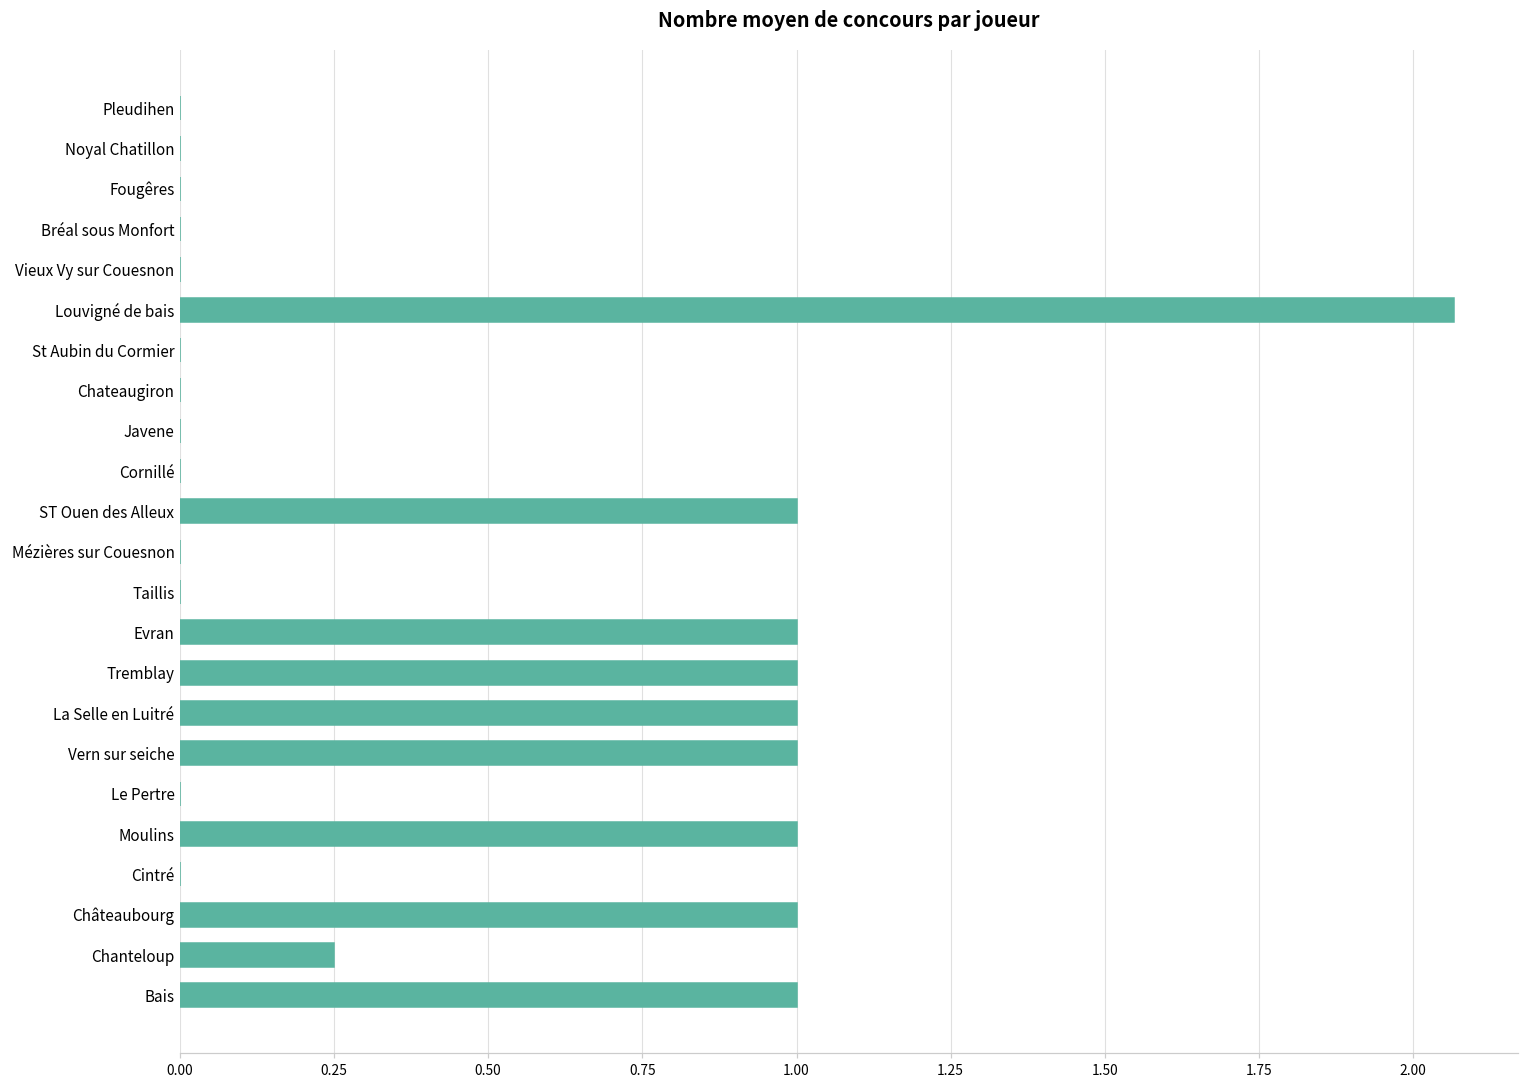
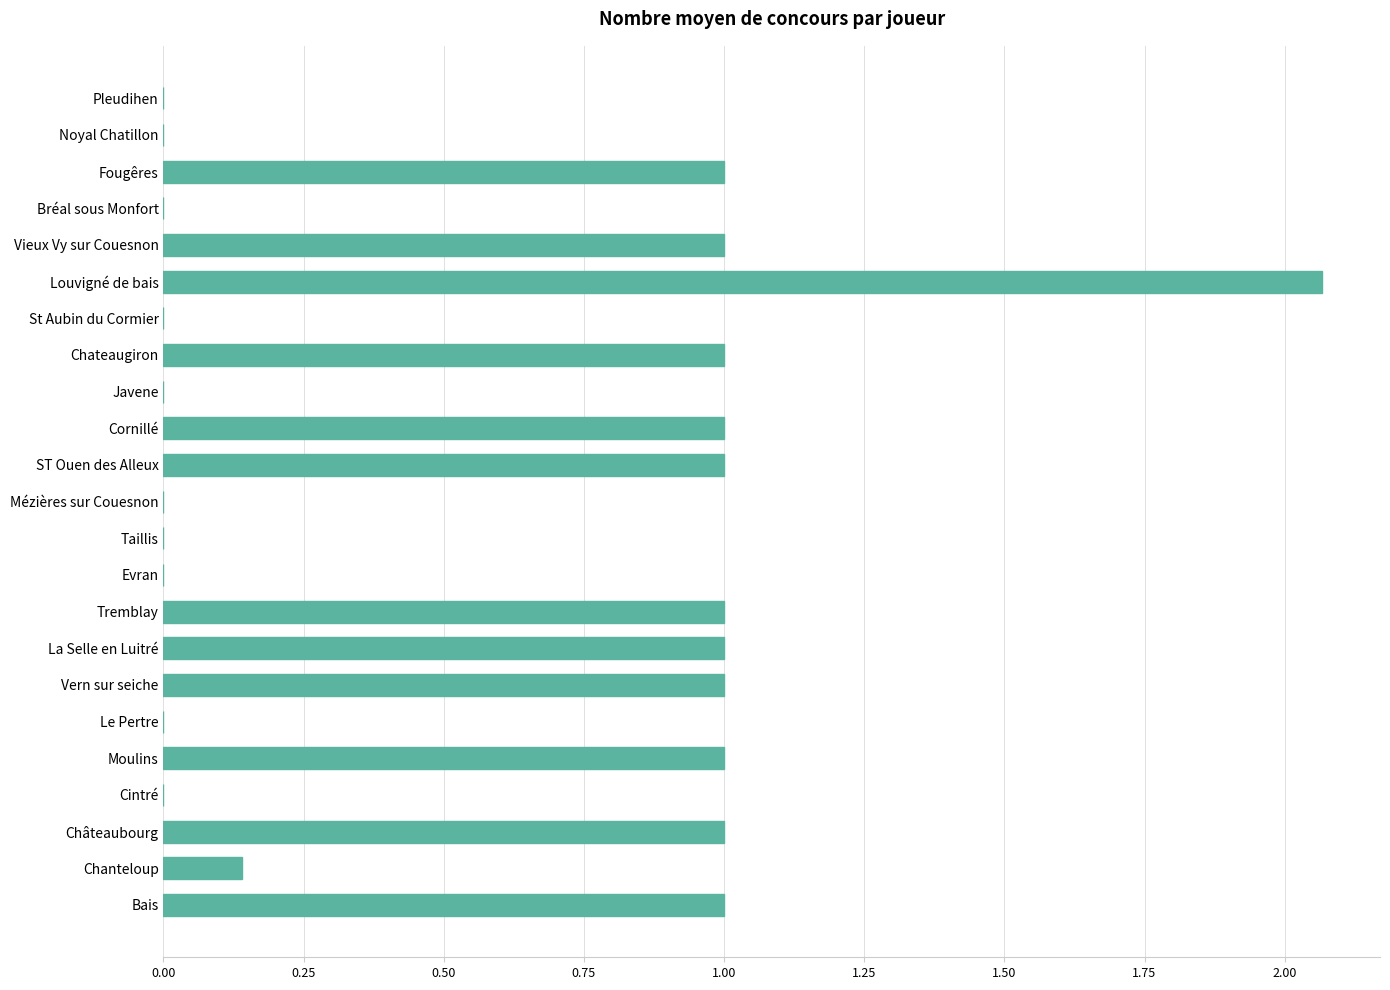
Fougêres: 0 -> 1
Vieux Vy sur Couesnon: 0 -> 1
Chateaugiron: 0 -> 1
Cornillé: 0 -> 1
Evran: 1 -> 0
Chanteloup: 0.25 -> 0.14
